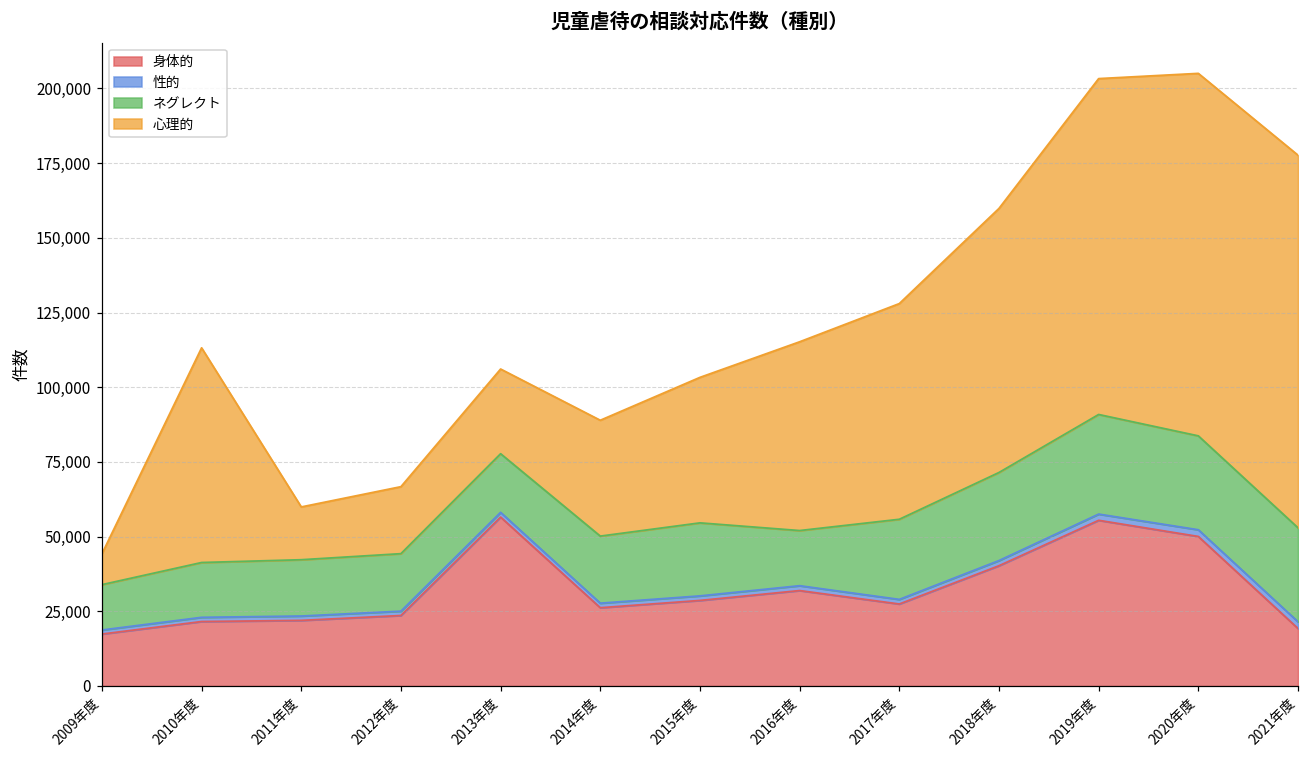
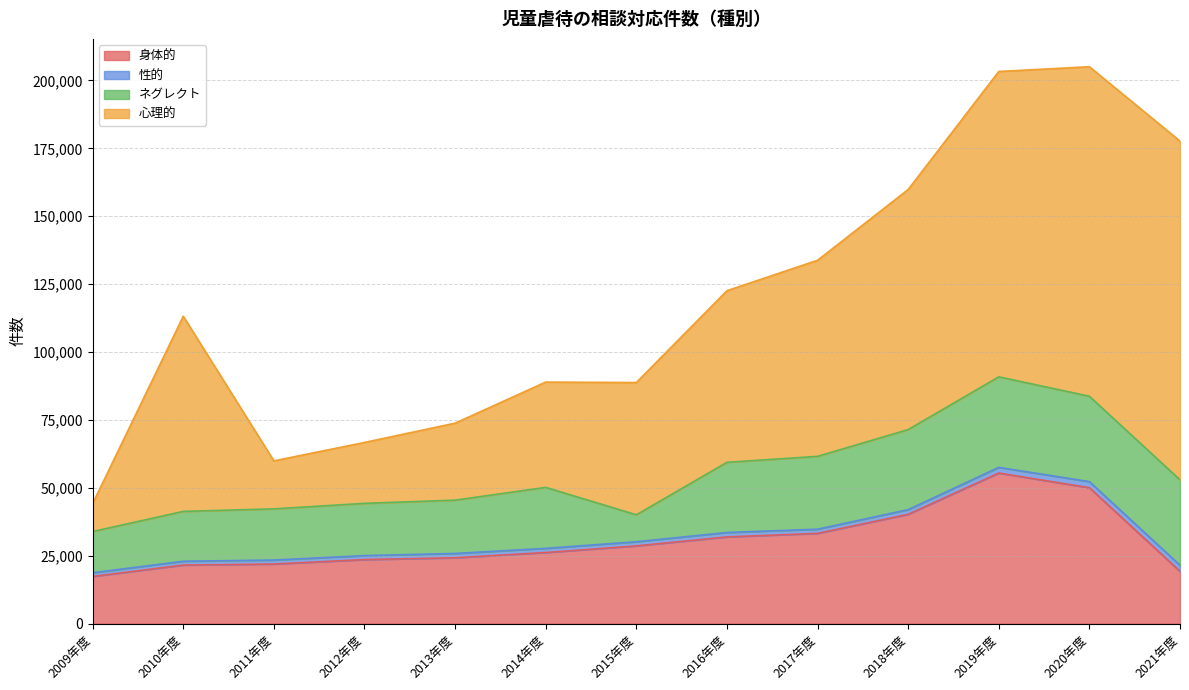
身体的, 2013年度: 57,000 -> 24,000
ネグレクト, 2015年度: 24,000 -> 10,000
ネグレクト, 2016年度: 18,000 -> 26,000
身体的, 2017年度: 27,000 -> 33,000
